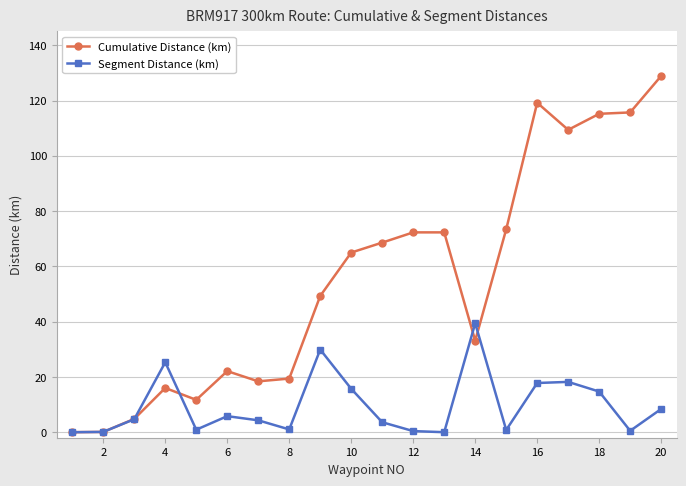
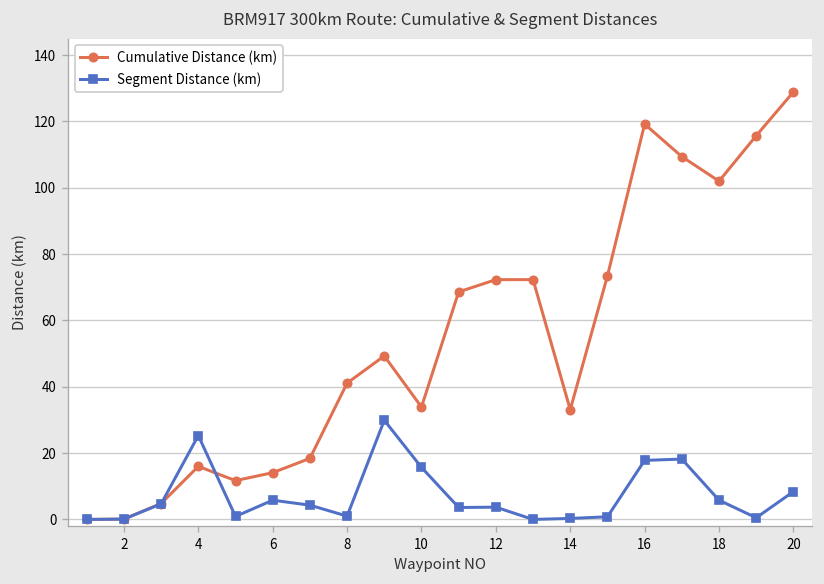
Cumulative Distance (km), 6: 22 -> 14
Cumulative Distance (km), 8: 19 -> 41
Cumulative Distance (km), 10: 65 -> 34
Segment Distance (km), 12: 0 -> 4
Segment Distance (km), 14: 39 -> 0
Cumulative Distance (km), 18: 115 -> 102
Segment Distance (km), 18: 15 -> 6
